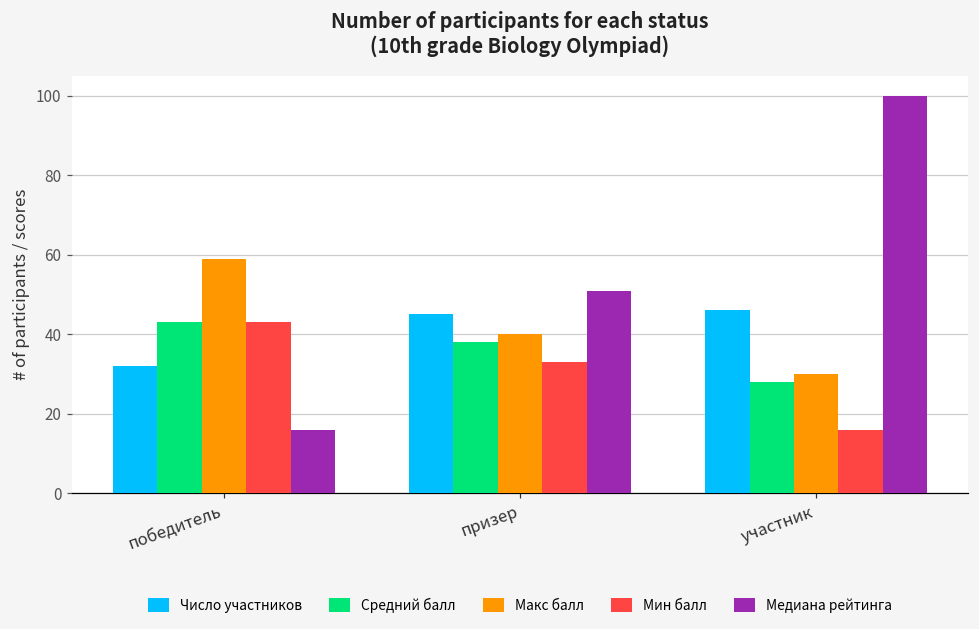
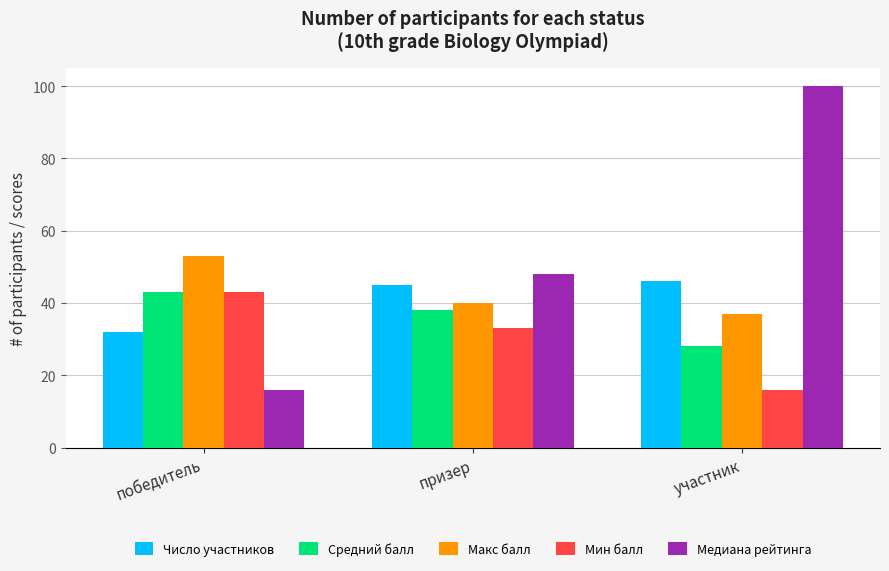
Макс балл, победитель: 59 -> 53
Медиана рейтинга, призер: 51 -> 48
Макс балл, участник: 30 -> 37
